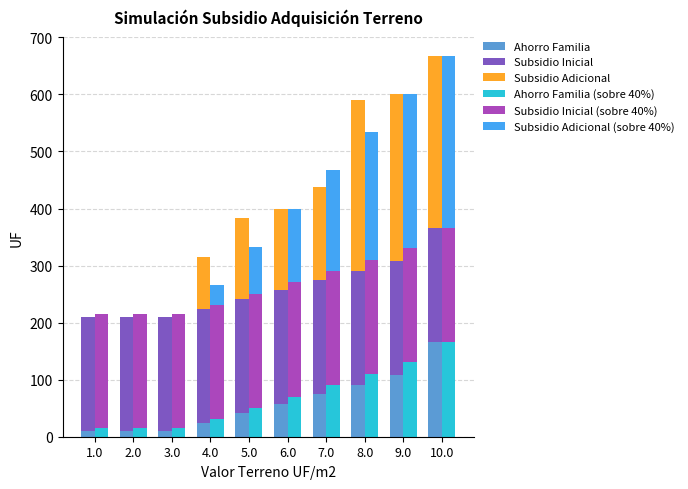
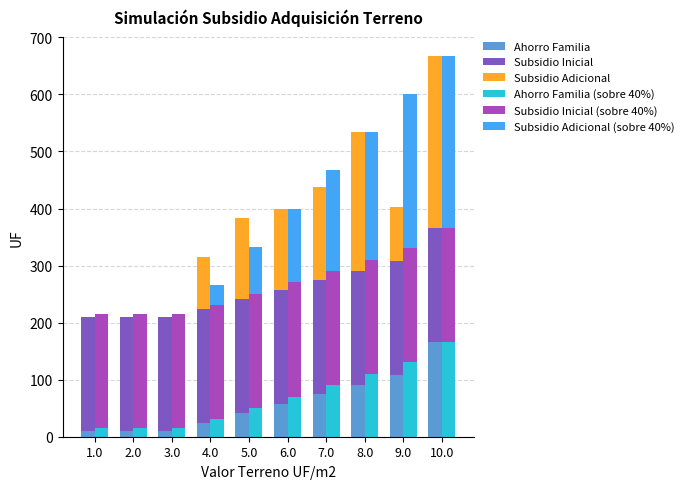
Subsidio Adicional, 8.0: 300 -> 240
Subsidio Adicional, 9.0: 290 -> 100
